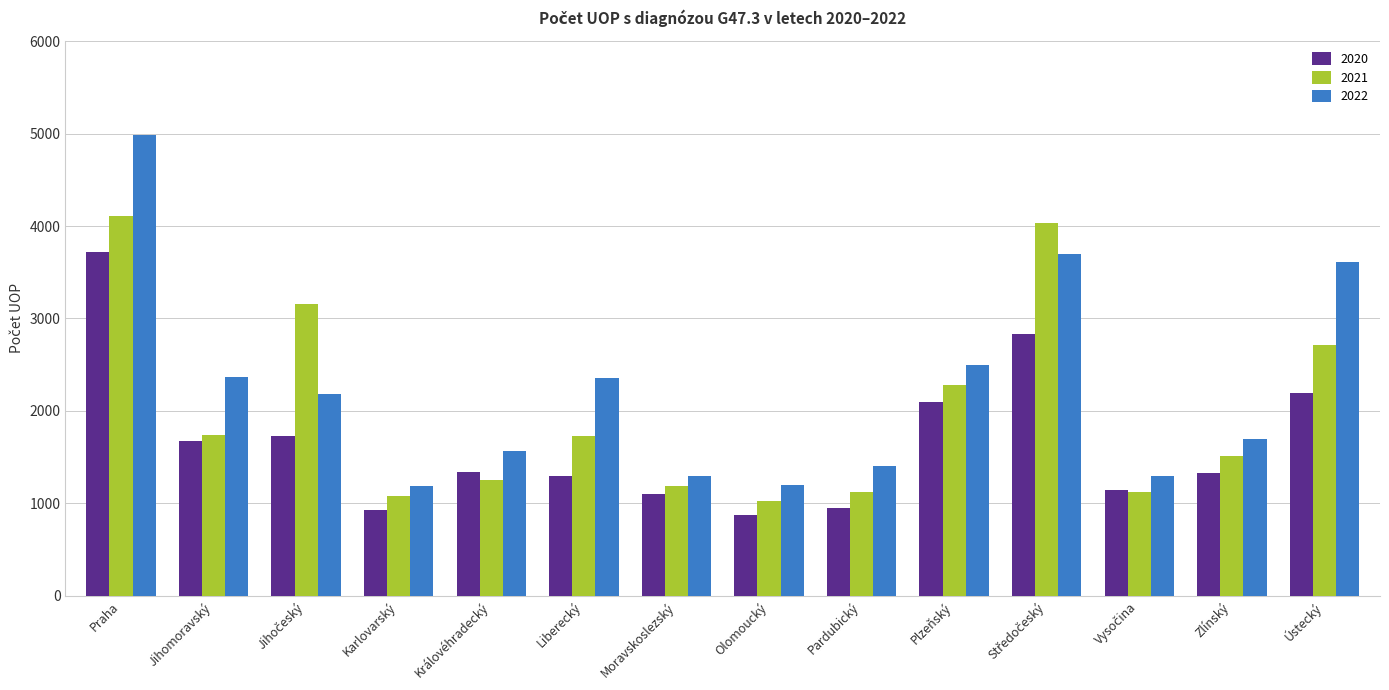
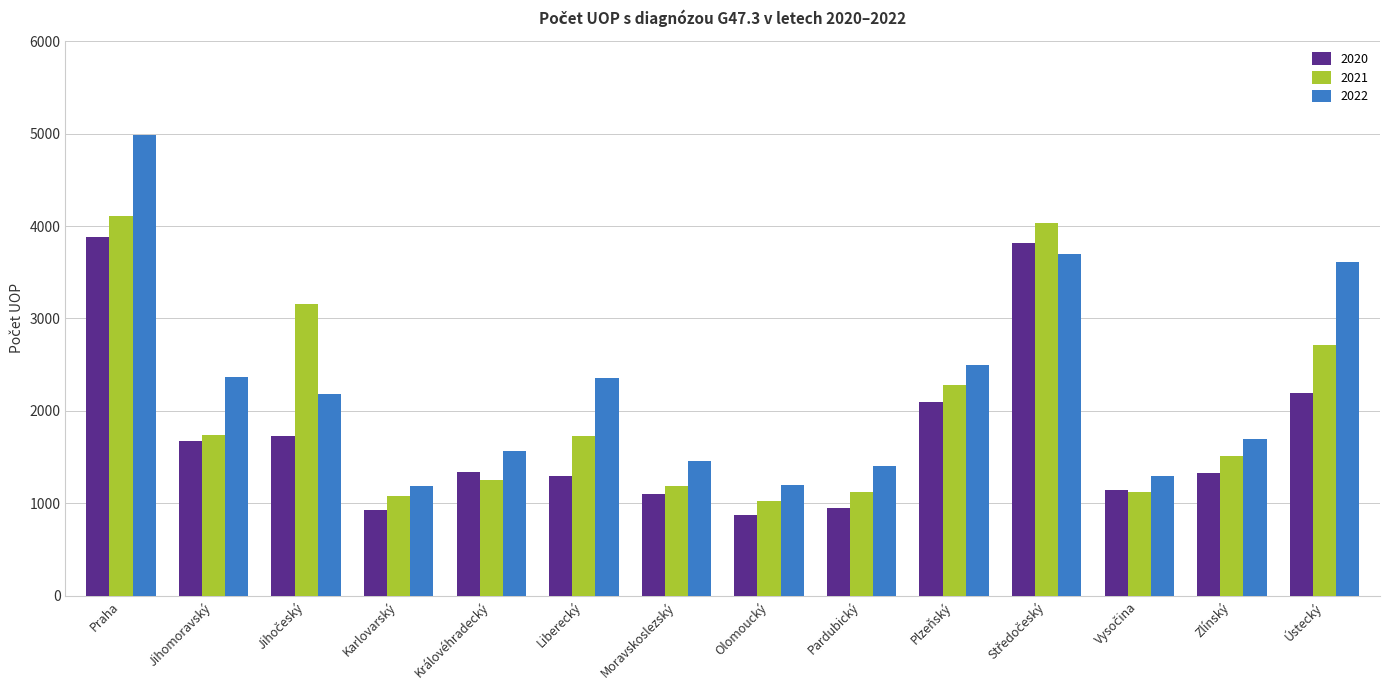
2020, Praha: 3700 -> 3900
2022, Moravskoslezský: 1300 -> 1500
2020, Středočeský: 2800 -> 3800
